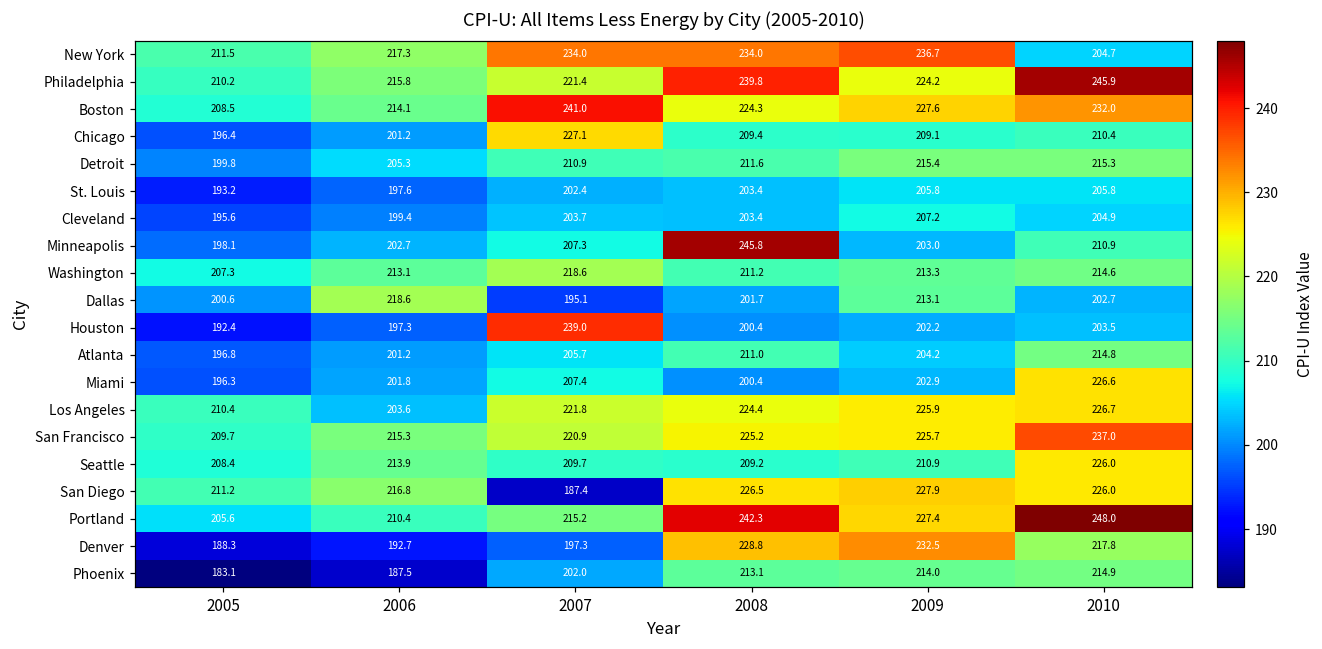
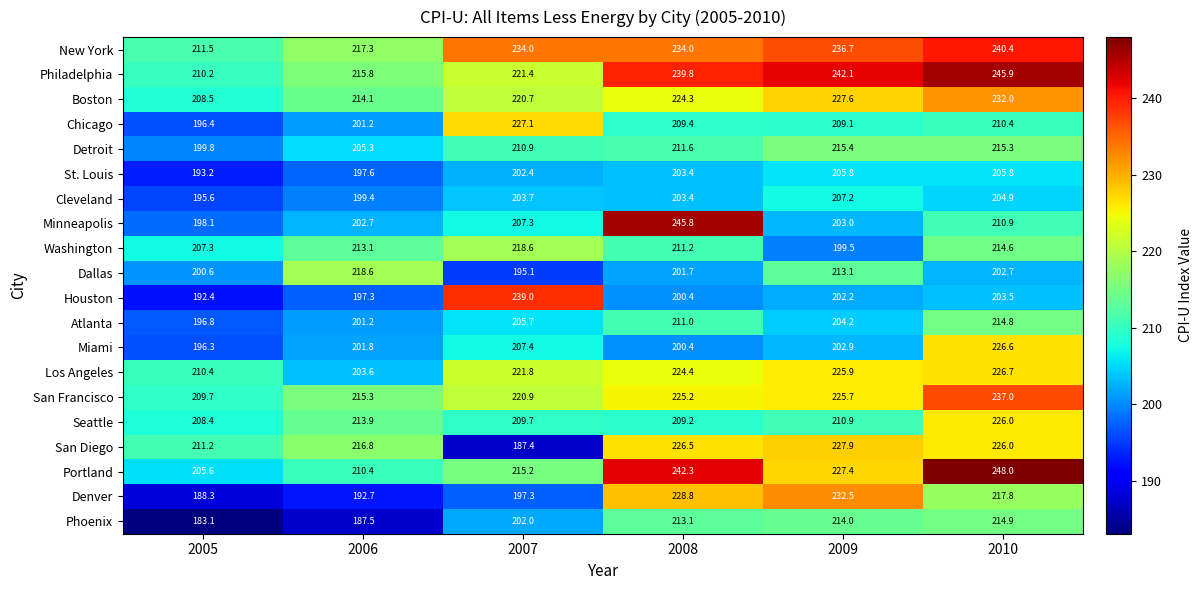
New York, 2010: 204.7 -> 240.4
Philadelphia, 2009: 224.2 -> 242.1
Boston, 2007: 241.0 -> 220.7
Washington, 2009: 213.3 -> 199.5
